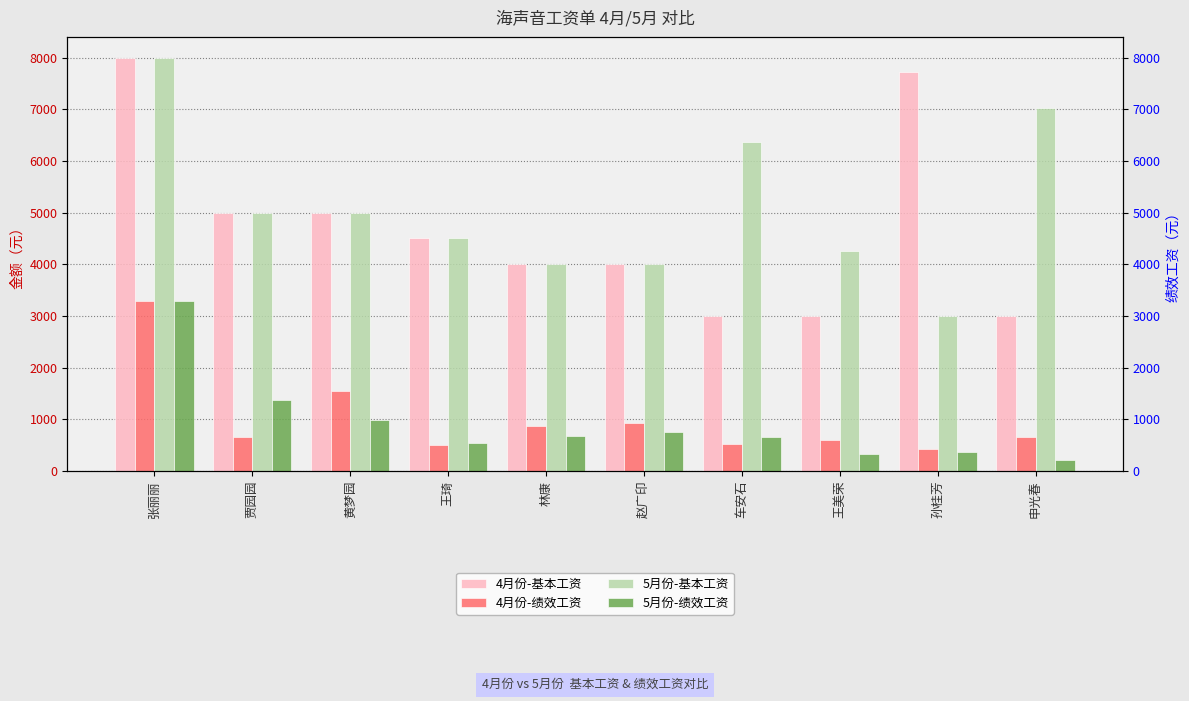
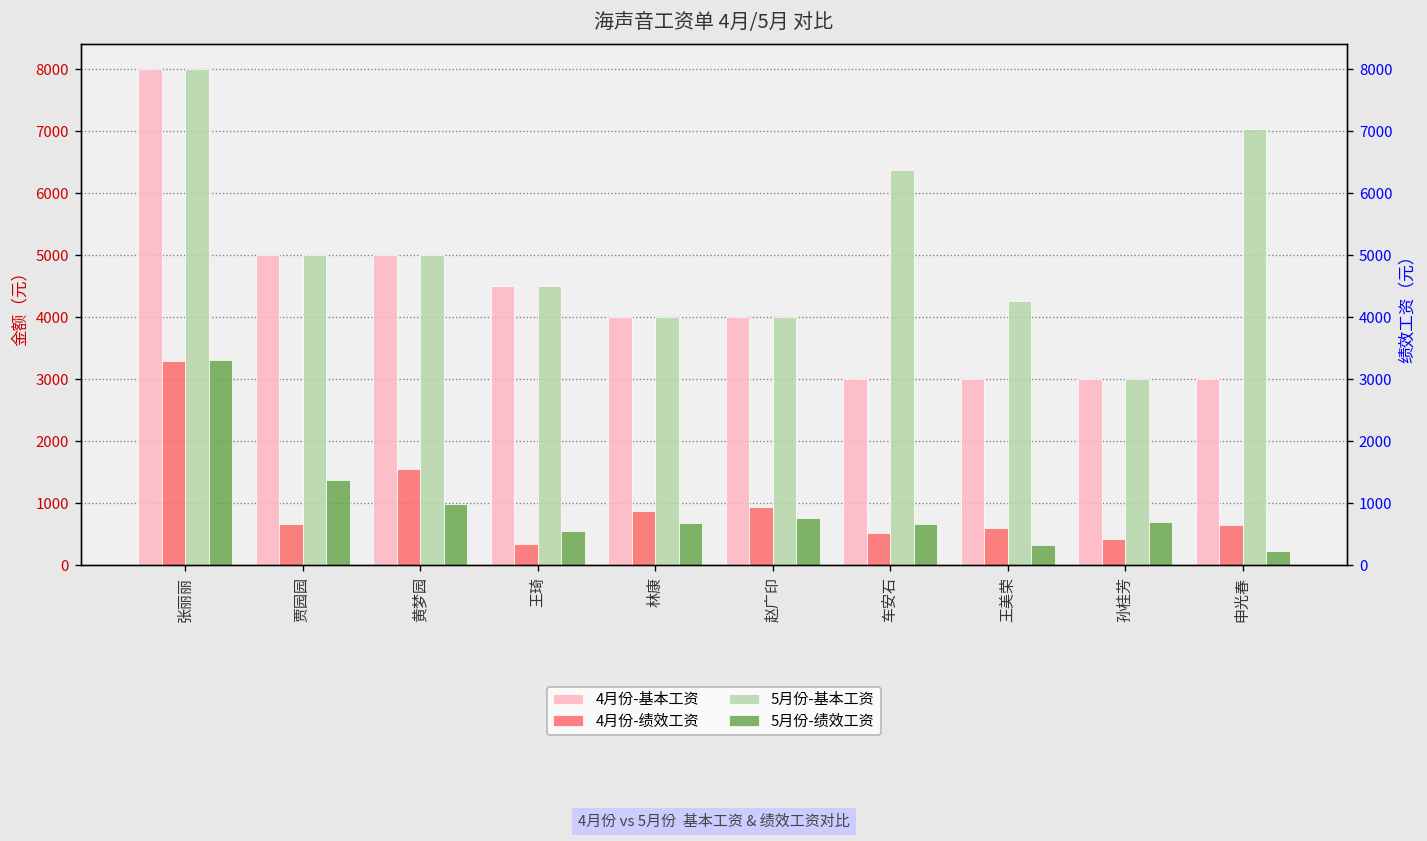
4月份-绩效工资, 王琦: 500 -> 300
4月份-基本工资, 孙桂芳: 7700 -> 3000
5月份-绩效工资, 孙桂芳: 400 -> 700
